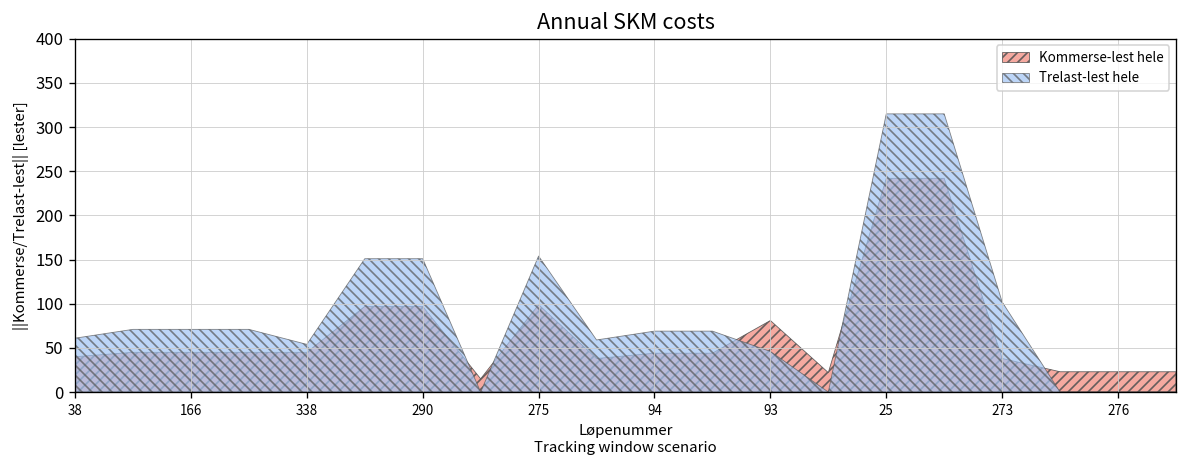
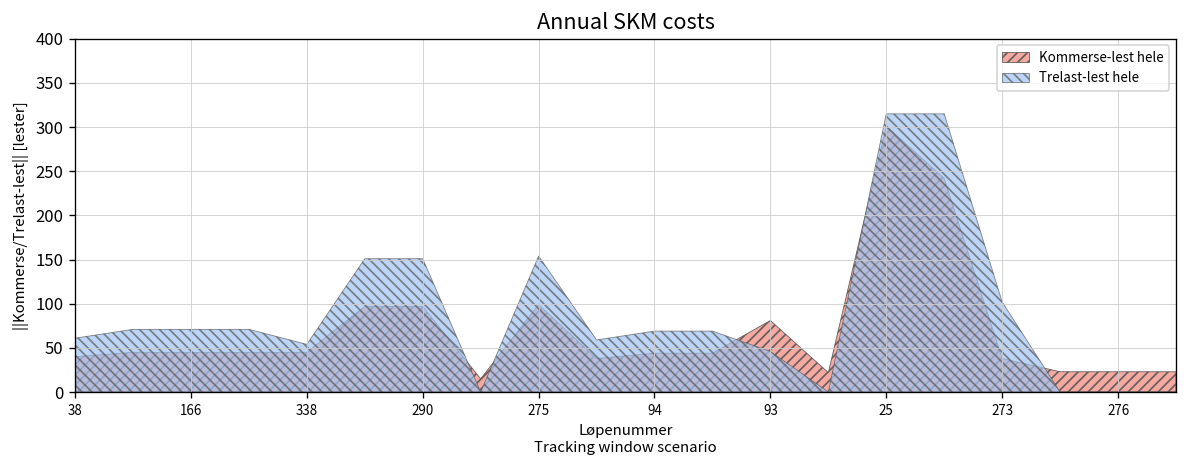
Kommerse-lest hele, 25: 240 -> 300
